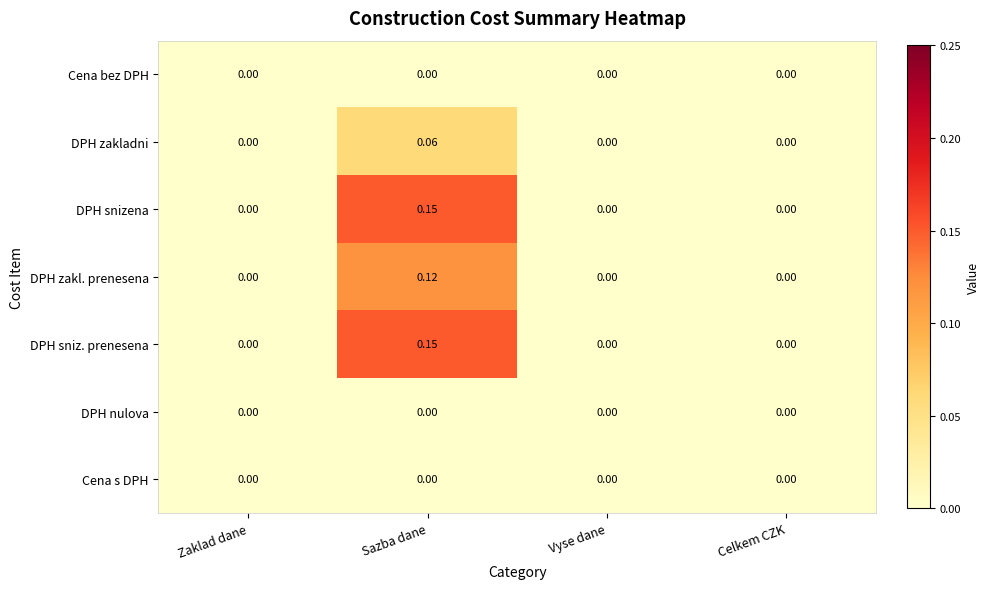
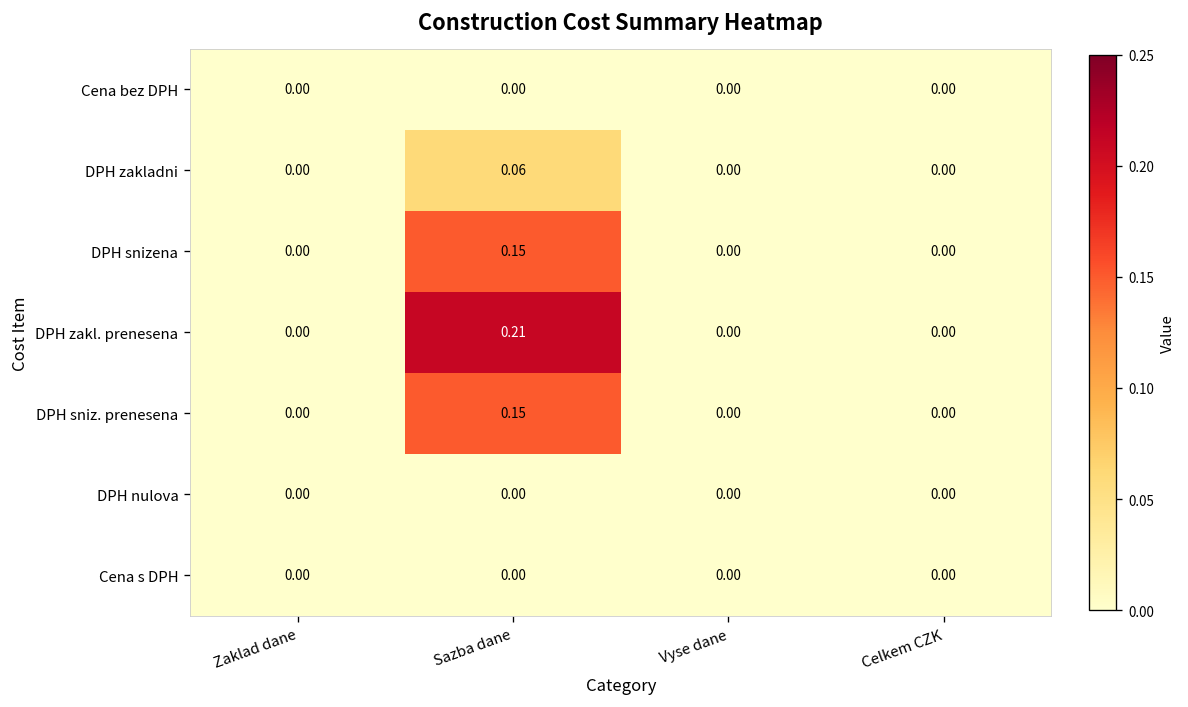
DPH zakl. prenesena, Sazba dane: 0.12 -> 0.21
